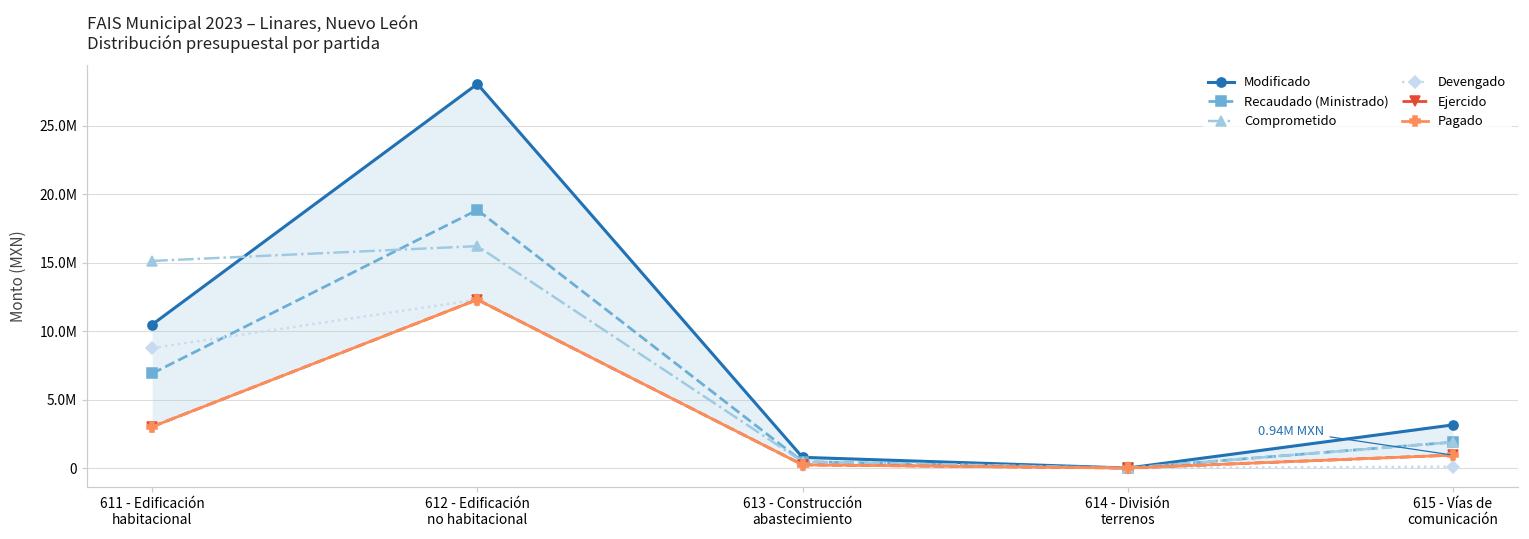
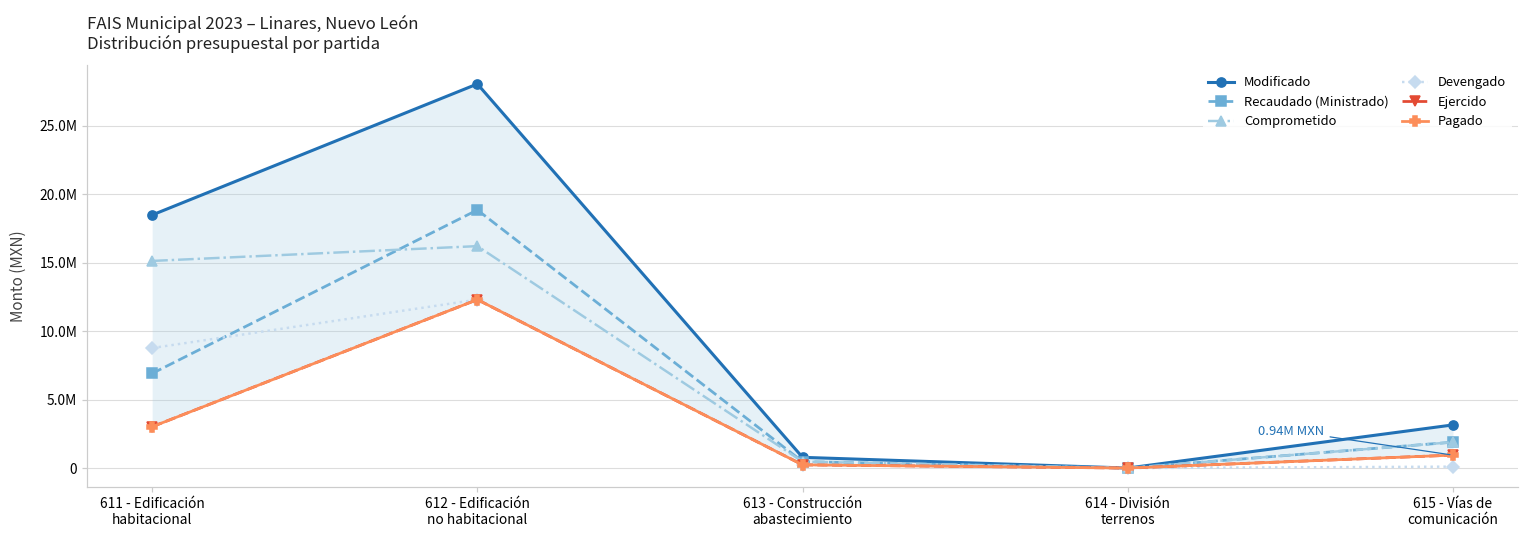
Modificado, 611 - Edificación habitacional: 10500000 -> 18500000
